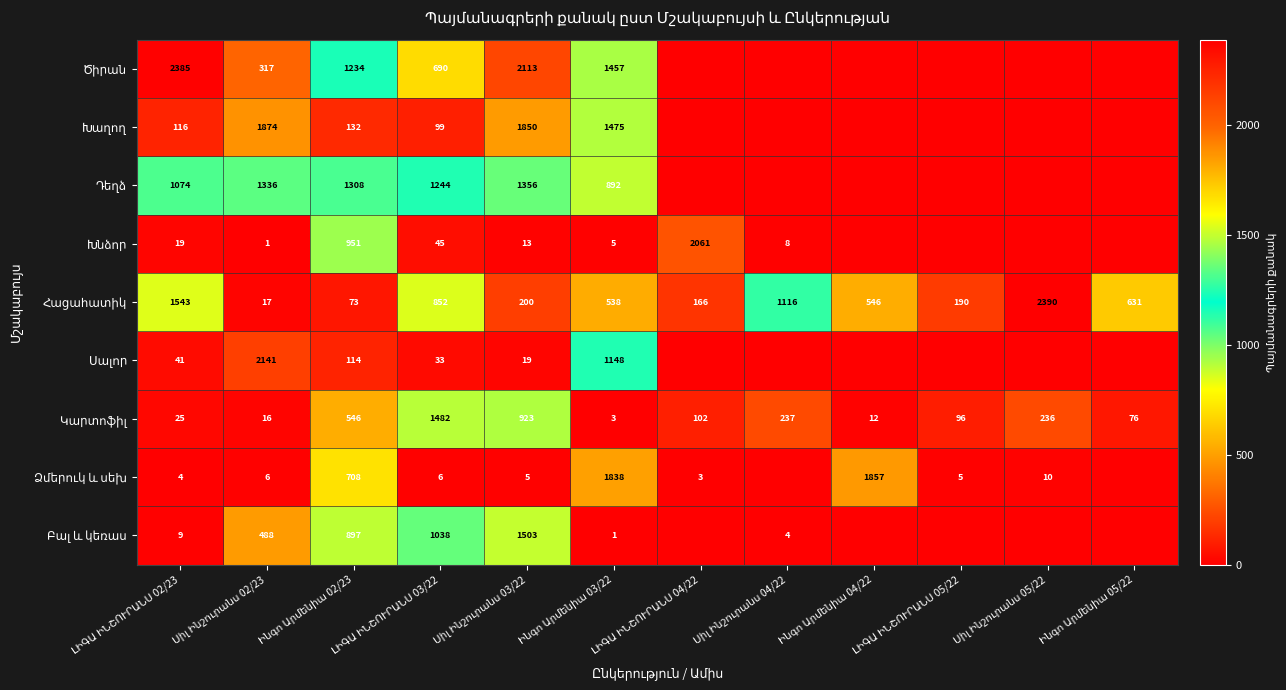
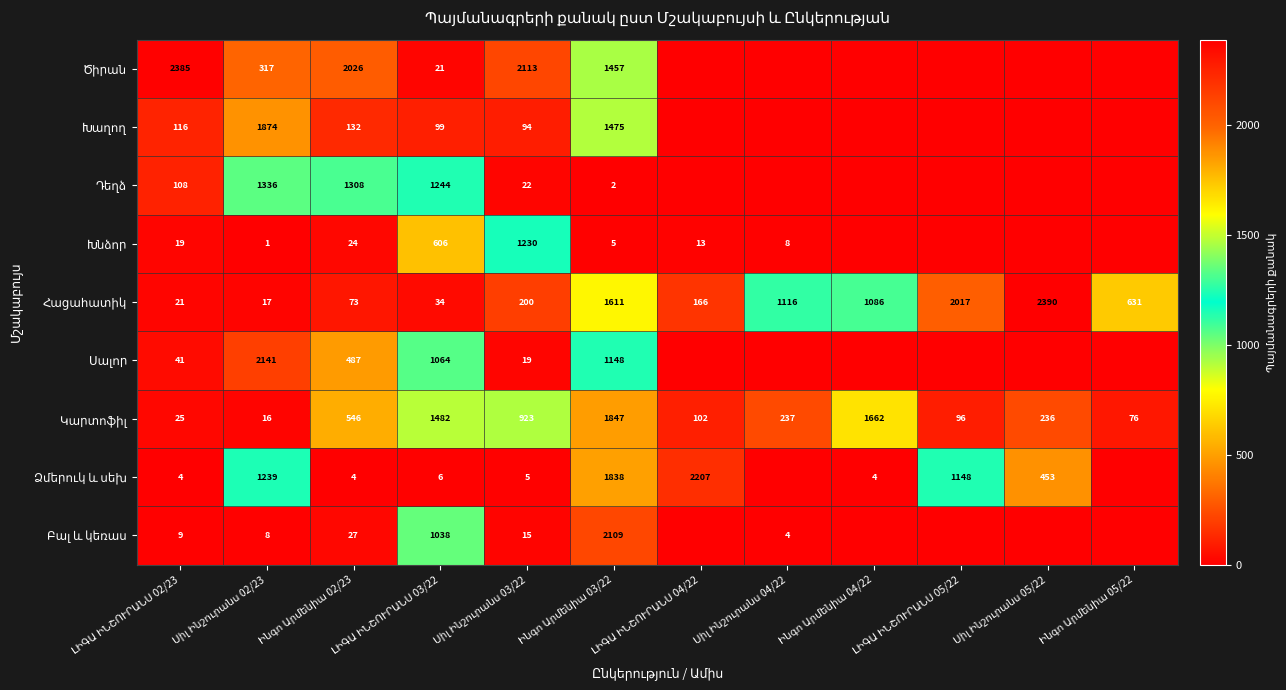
Ծիրան, Ինգո Արմենիա 02/23: 1234 -> 2026
Ծիրան, ԼԻԳԱ ԻՆՇՈՒՐԱՆՍ 03/22: 690 -> 21
Խաղող, Սիլ Ինշուրանս 03/22: 1850 -> 94
Դեղձ, ԼԻԳԱ ԻՆՇՈՒՐԱՆՍ 02/23: 1074 -> 108
Դեղձ, Սիլ Ինշուրանս 03/22: 1356 -> 22
Դեղձ, Ինգո Արմենիա 03/22: 892 -> 2
Խնձոր, Ինգո Արմենիա 02/23: 951 -> 24
Խնձոր, ԼԻԳԱ ԻՆՇՈՒՐԱՆՍ 03/22: 45 -> 606
Խնձոր, Սիլ Ինշուրանս 03/22: 13 -> 1230
Խնձոր, ԼԻԳԱ ԻՆՇՈՒՐԱՆՍ 04/22: 2061 -> 13
Հացահատիկ, ԼԻԳԱ ԻՆՇՈՒՐԱՆՍ 02/23: 1543 -> 21
Հացահատիկ, ԼԻԳԱ ԻՆՇՈՒՐԱՆՍ 03/22: 852 -> 34
Հացահատիկ, Ինգո Արմենիա 03/22: 538 -> 1611
Հացահատիկ, Ինգո Արմենիա 04/22: 546 -> 1086
Հացահատիկ, ԼԻԳԱ ԻՆՇՈՒՐԱՆՍ 05/22: 190 -> 2017
Սալոր, Ինգո Արմենիա 02/23: 114 -> 487
Սալոր, ԼԻԳԱ ԻՆՇՈՒՐԱՆՍ 03/22: 33 -> 1064
Կարտոֆիլ, Ինգո Արմենիա 03/22: 3 -> 1847
Կարտոֆիլ, Ինգո Արմենիա 04/22: 12 -> 1662
Ձմերուկ և սեխ, Սիլ Ինշուրանս 02/23: 6 -> 1239
Ձմերուկ և սեխ, Ինգո Արմենիա 02/23: 708 -> 4
Ձմերուկ և սեխ, ԼԻԳԱ ԻՆՇՈՒՐԱՆՍ 04/22: 3 -> 2207
Ձմերուկ և սեխ, Ինգո Արմենիա 04/22: 1857 -> 4
Ձմերուկ և սեխ, ԼԻԳԱ ԻՆՇՈՒՐԱՆՍ 05/22: 5 -> 1148
Ձմերուկ և սեխ, Սիլ Ինշուրանս 05/22: 10 -> 453
Բալ և կեռաս, Սիլ Ինշուրանս 02/23: 488 -> 8
Բալ և կեռաս, Ինգո Արմենիա 02/23: 897 -> 27
Բալ և կեռաս, Սիլ Ինշուրանս 03/22: 1503 -> 15
Բալ և կեռաս, Ինգո Արմենիա 03/22: 1 -> 2109
